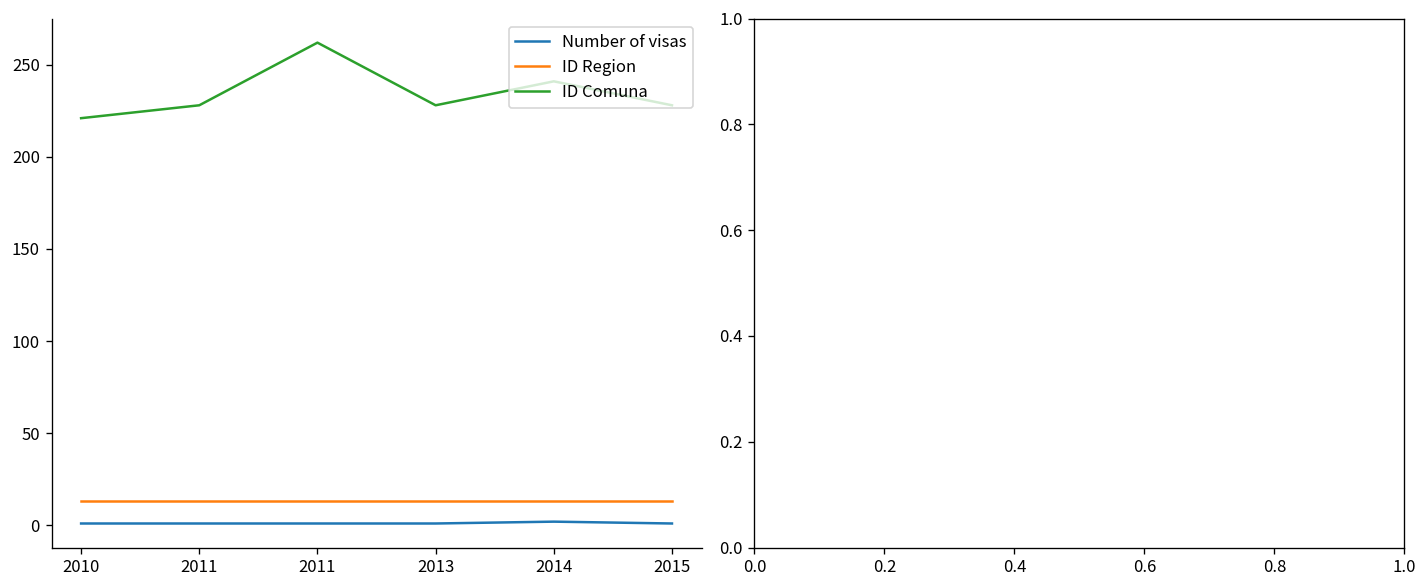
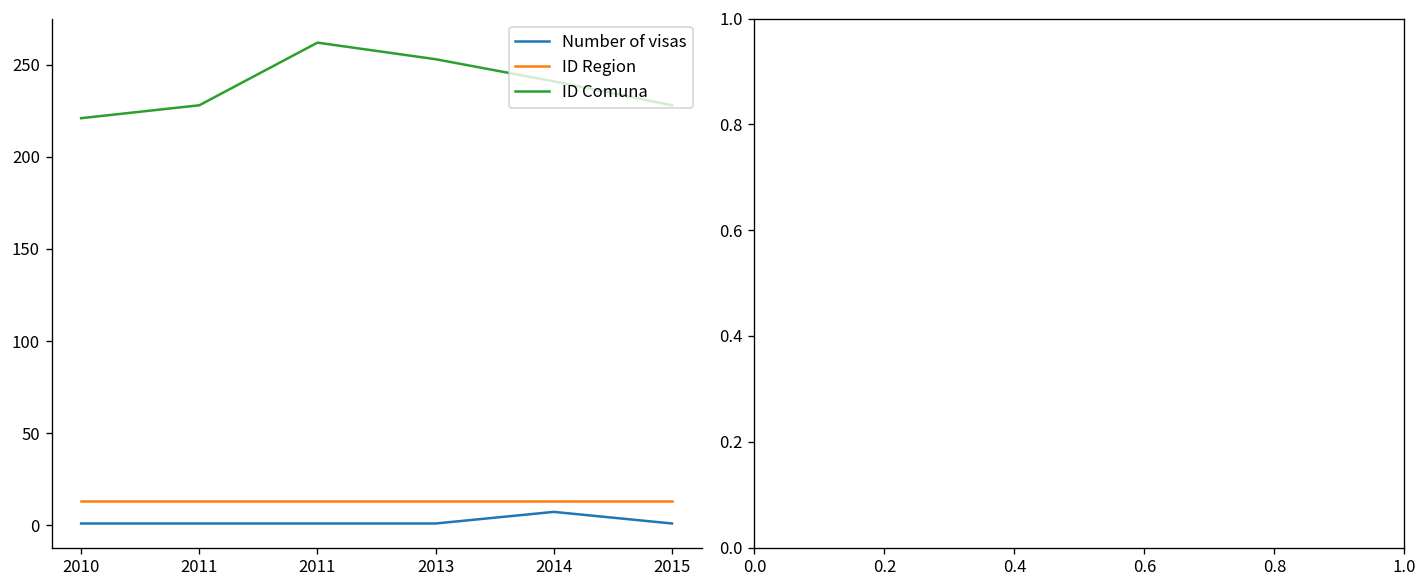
ID Comuna, 2013: 228 -> 253
Number of visas, 2014: 2 -> 7
